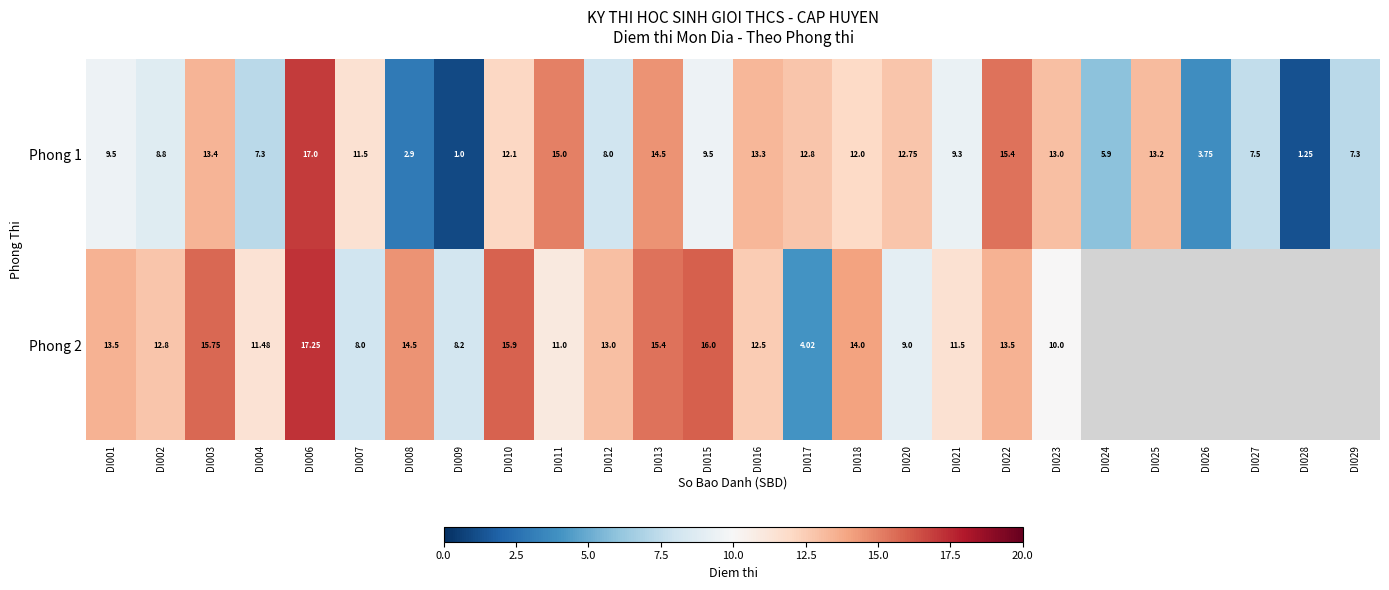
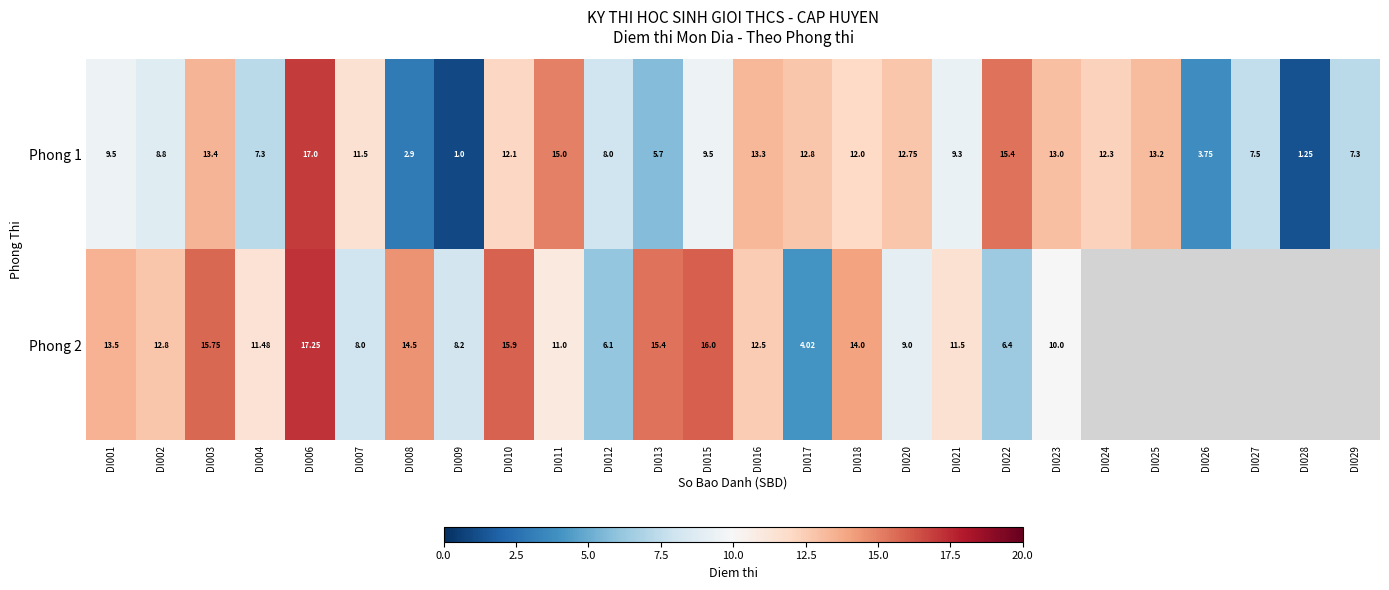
Phong 1, DI013: 14.5 -> 5.7
Phong 1, DI024: 5.9 -> 12.3
Phong 2, DI012: 13.0 -> 6.1
Phong 2, DI022: 13.5 -> 6.4
